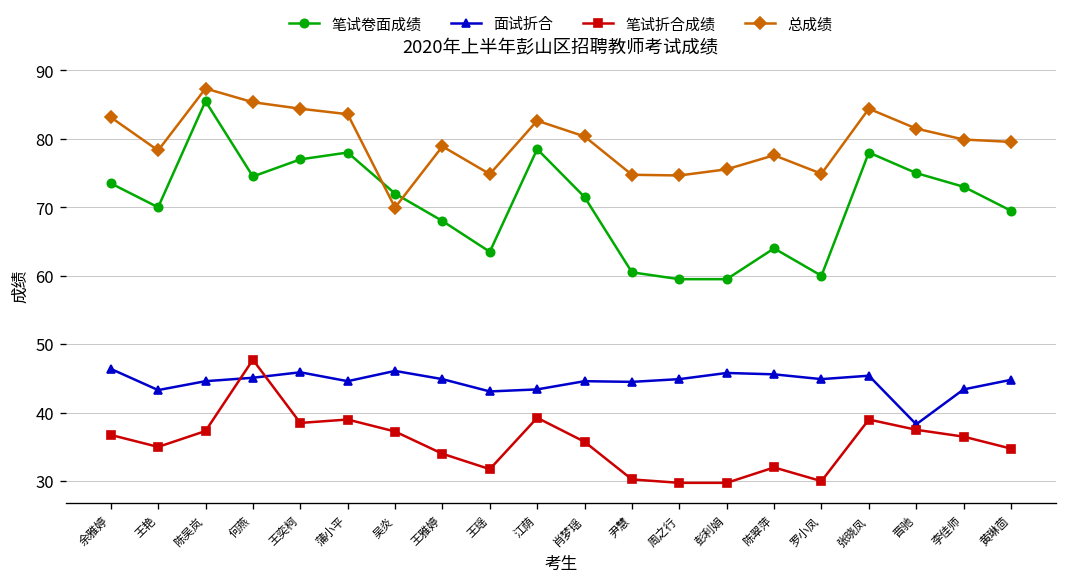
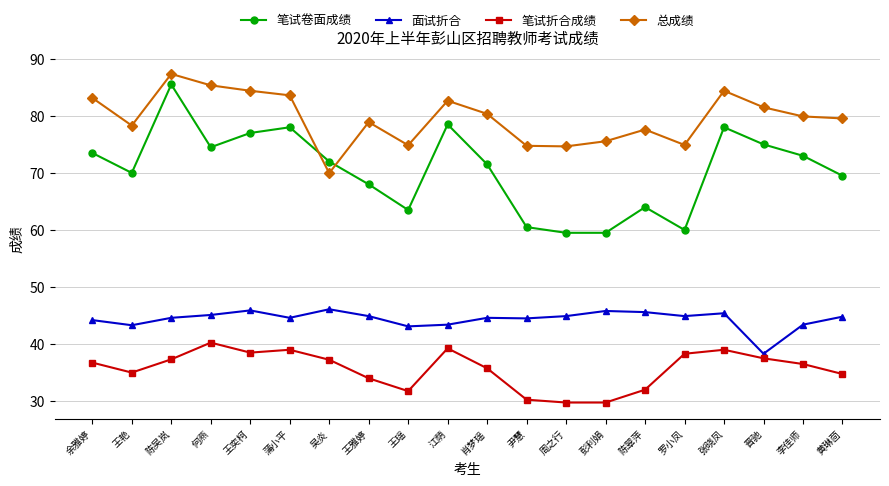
面试折合, 余雅婷: 46 -> 44
笔试折合成绩, 何燕: 48 -> 40
笔试折合成绩, 罗小凤: 30 -> 38
